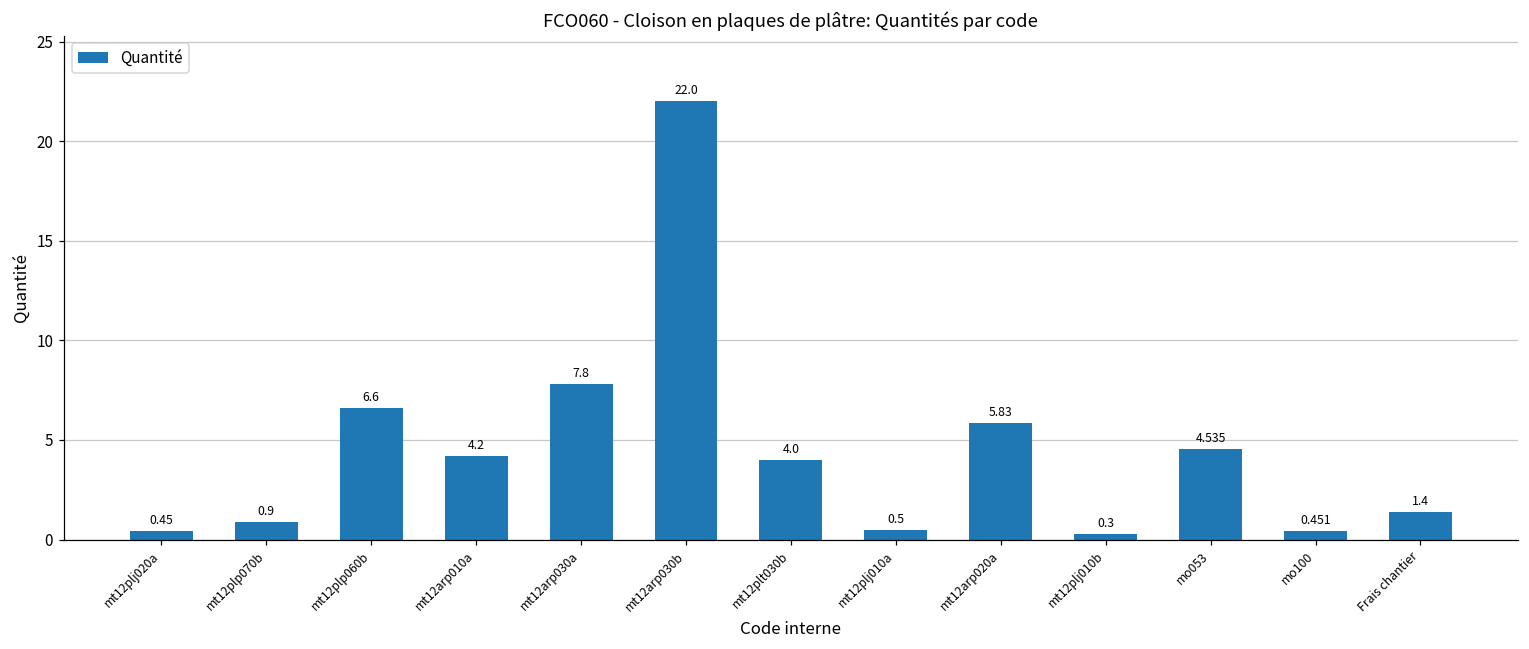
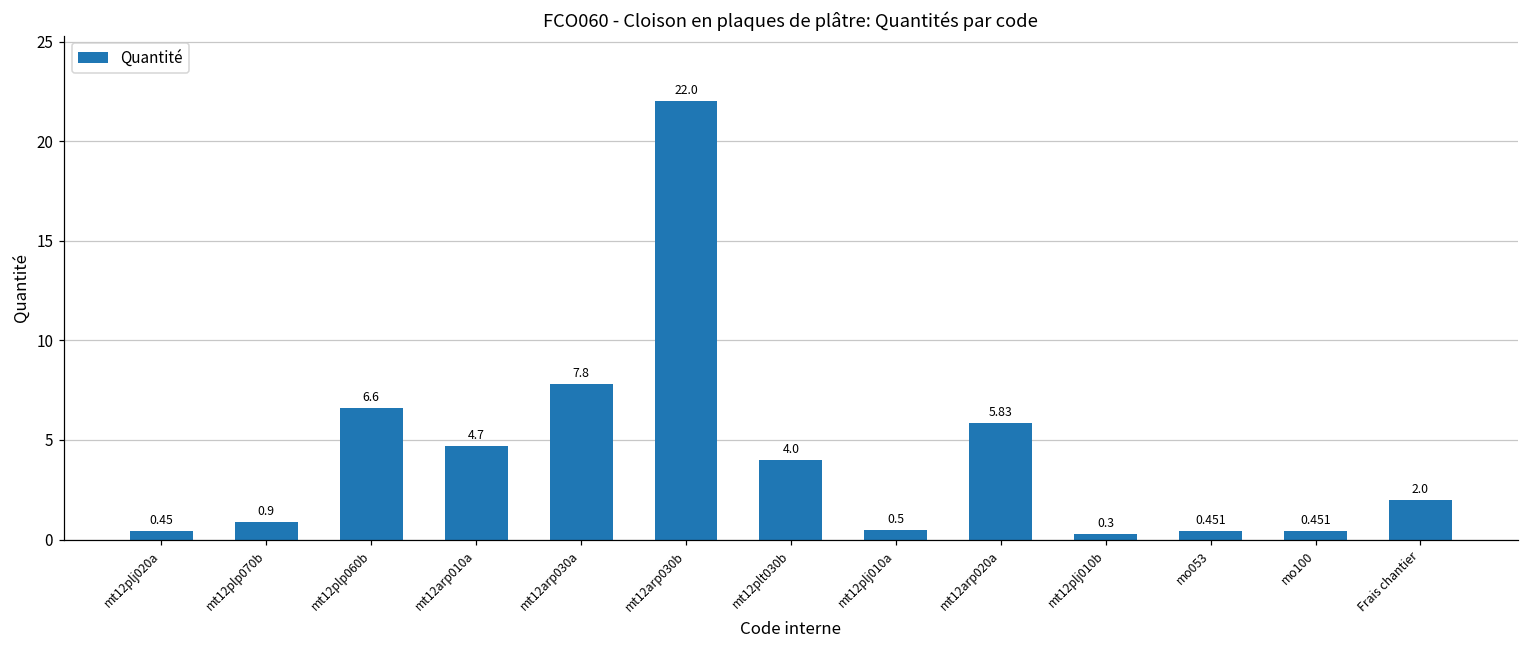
mt12arp010a: 4.2 -> 4.7
mo053: 4.535 -> 0.451
Frais chantier: 1.4 -> 2.0
